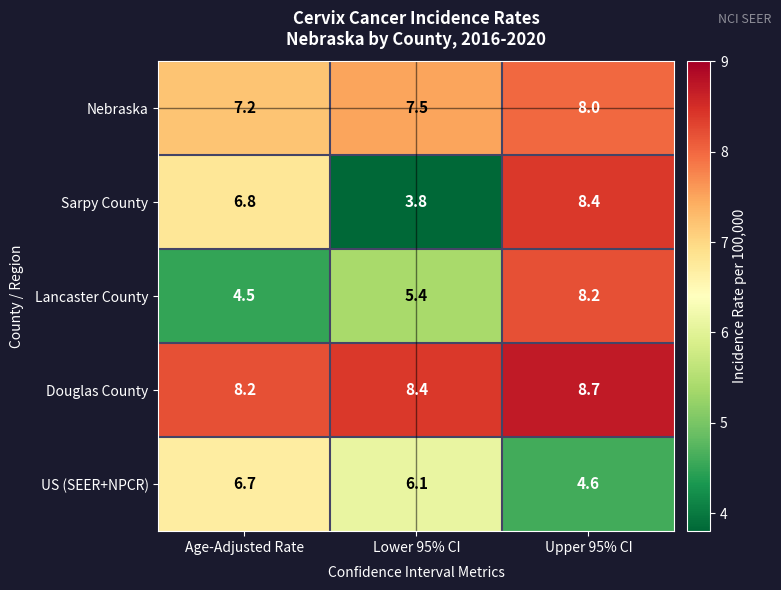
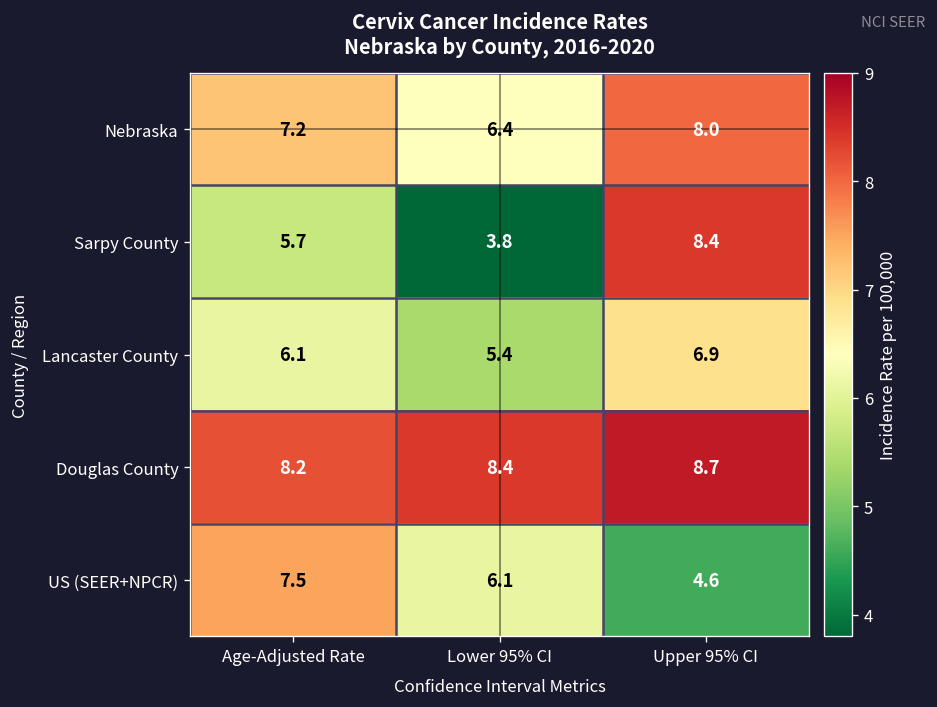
Nebraska, Lower 95% CI: 7.5 -> 6.4
Sarpy County, Age-Adjusted Rate: 6.8 -> 5.7
Lancaster County, Age-Adjusted Rate: 4.5 -> 6.1
Lancaster County, Upper 95% CI: 8.2 -> 6.9
US (SEER+NPCR), Age-Adjusted Rate: 6.7 -> 7.5
